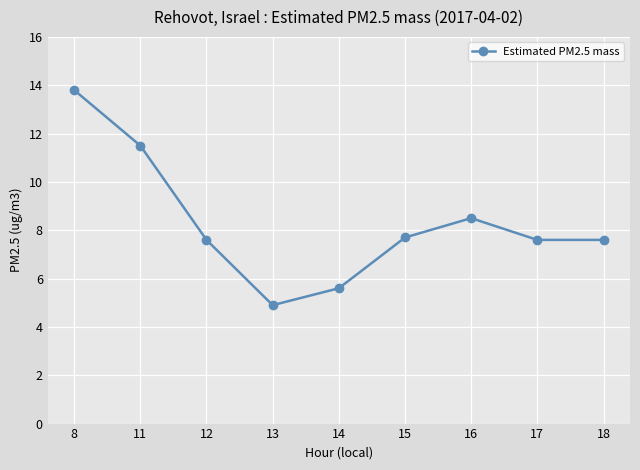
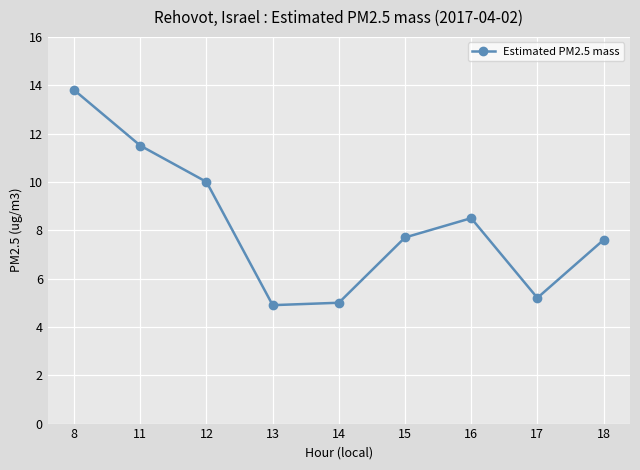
12: 7.6 -> 10.0
14: 5.6 -> 5.0
17: 7.6 -> 5.2
